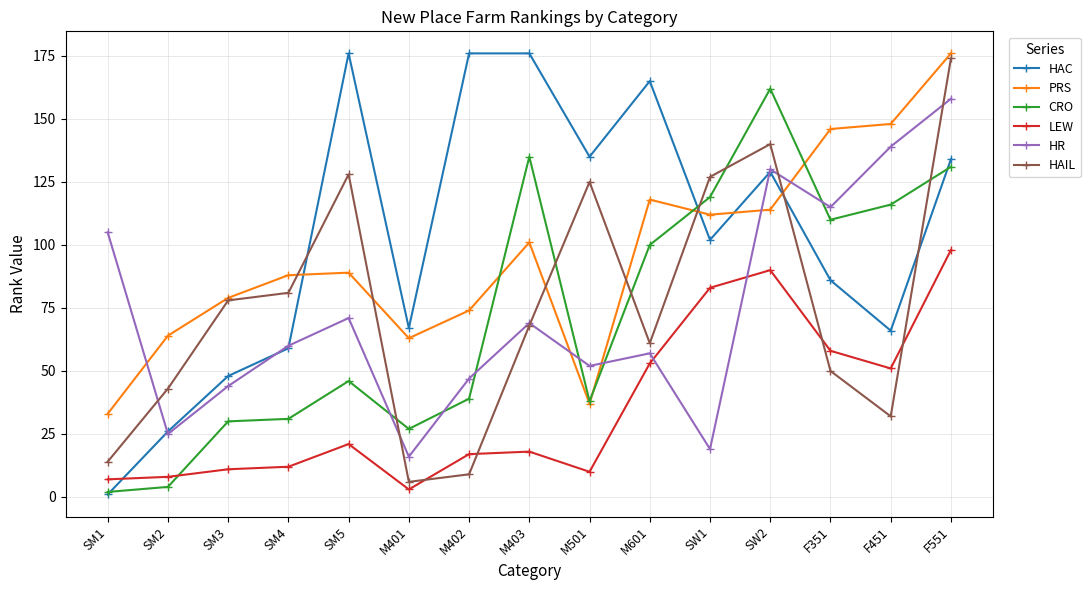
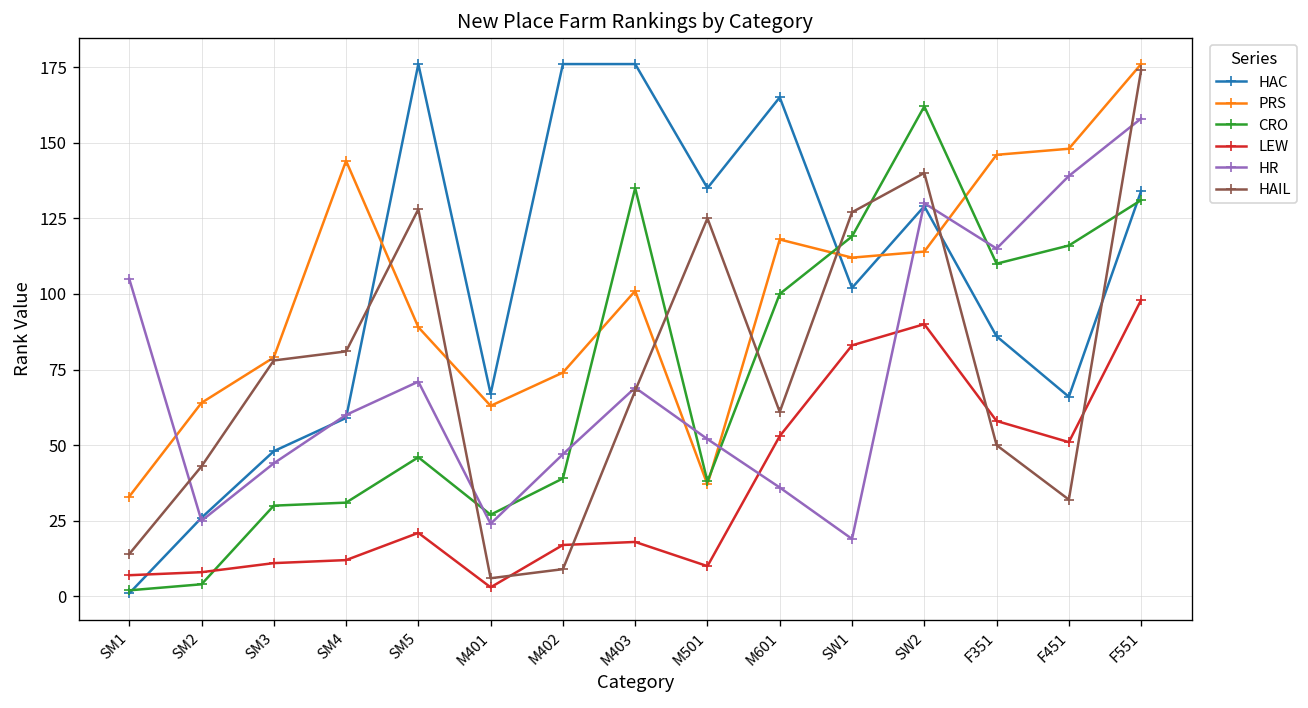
PRS, SM4: 88 -> 144
HR, M401: 16 -> 24
HR, M601: 57 -> 36
